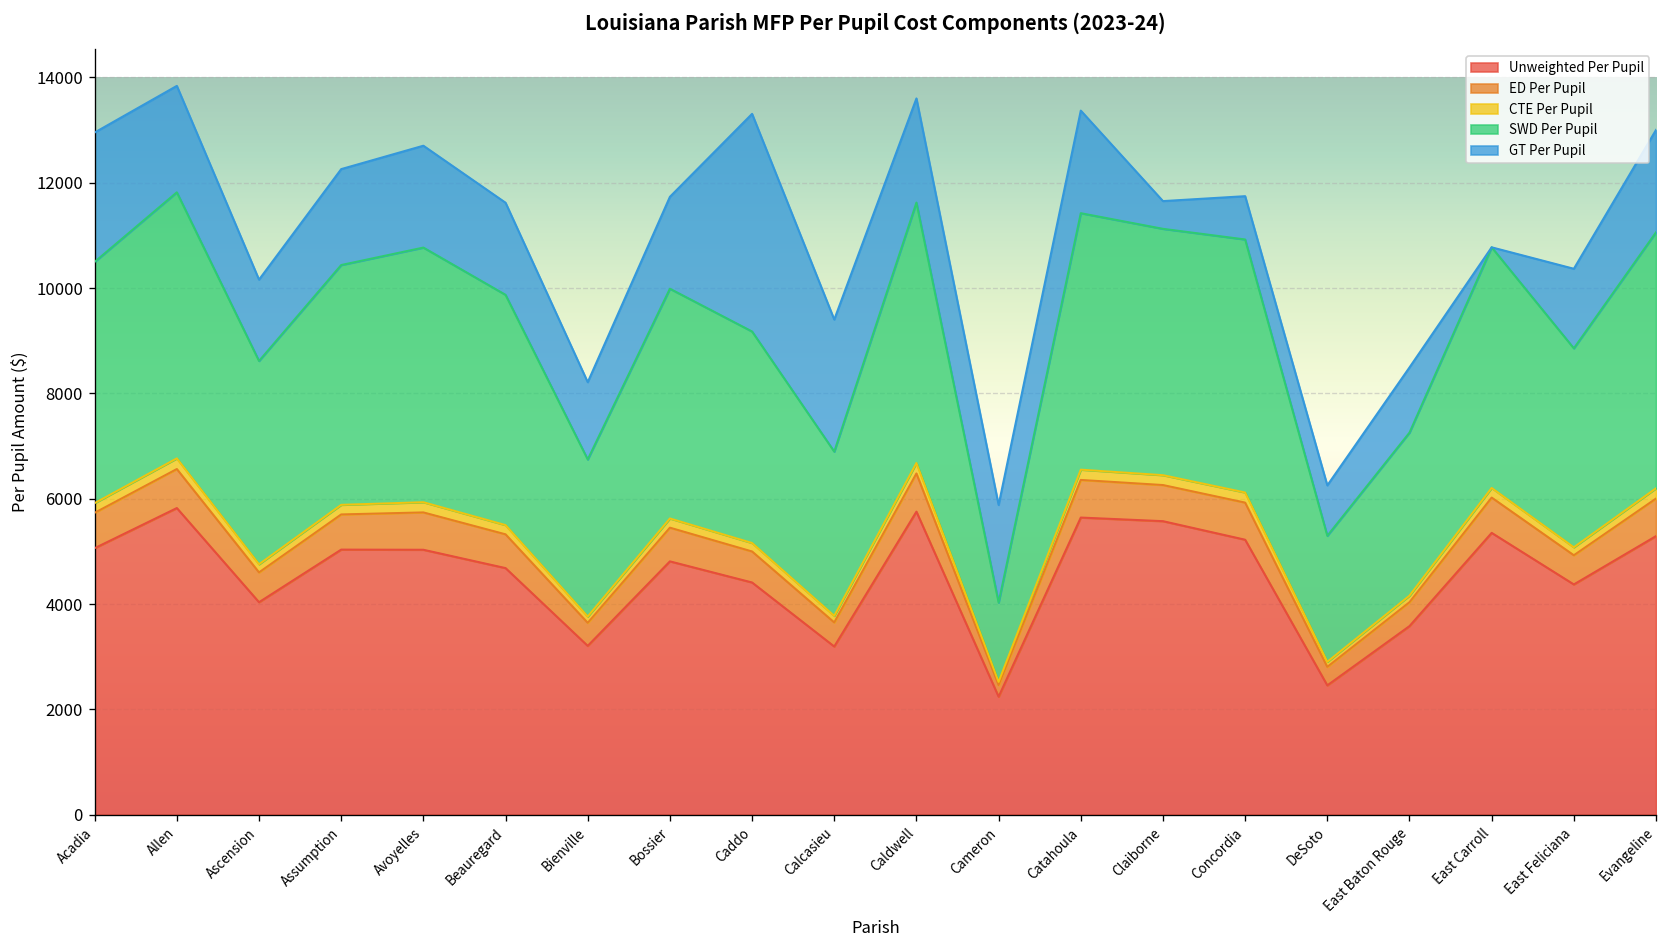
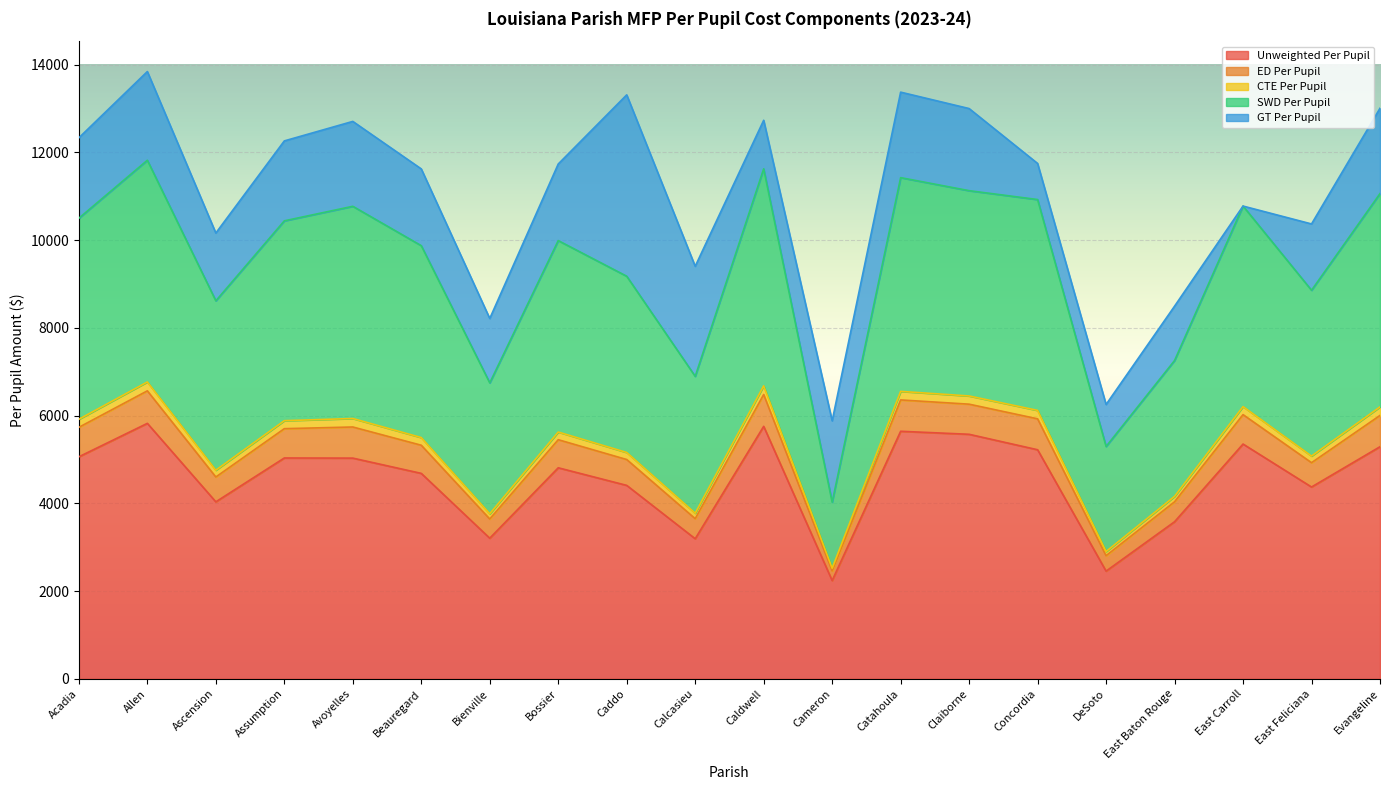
GT Per Pupil, Acadia: 2500 -> 1800
GT Per Pupil, Caldwell: 2000 -> 1100
GT Per Pupil, Claiborne: 500 -> 1900
